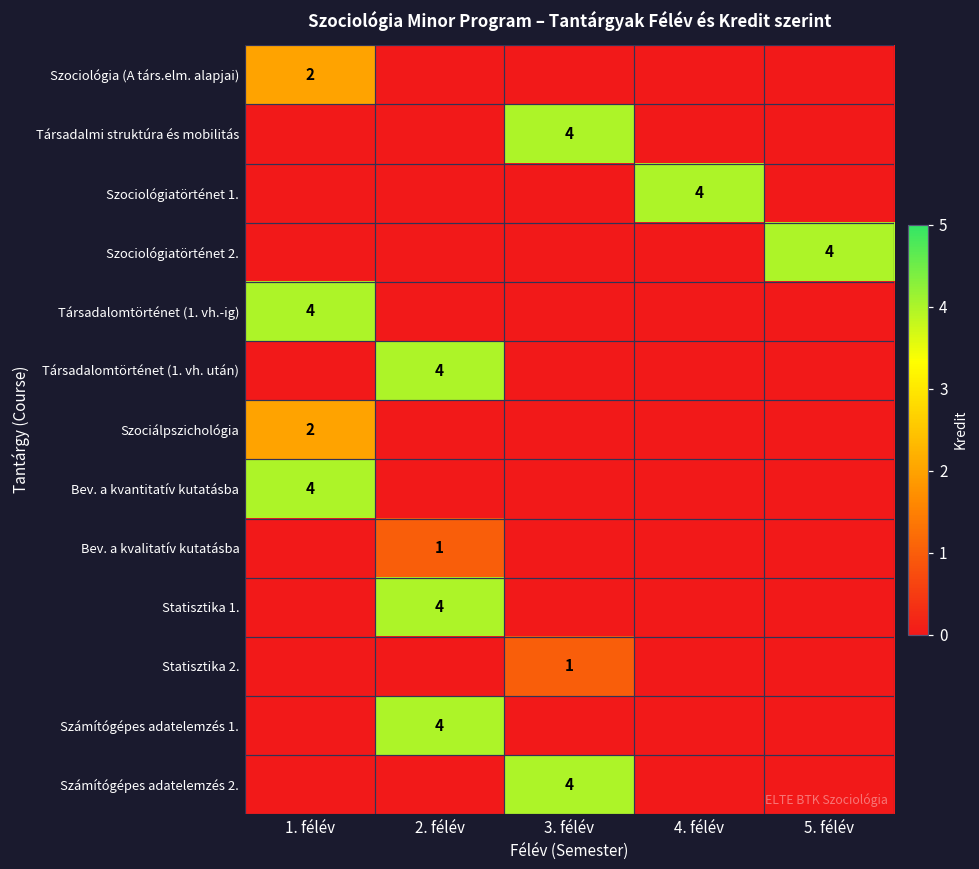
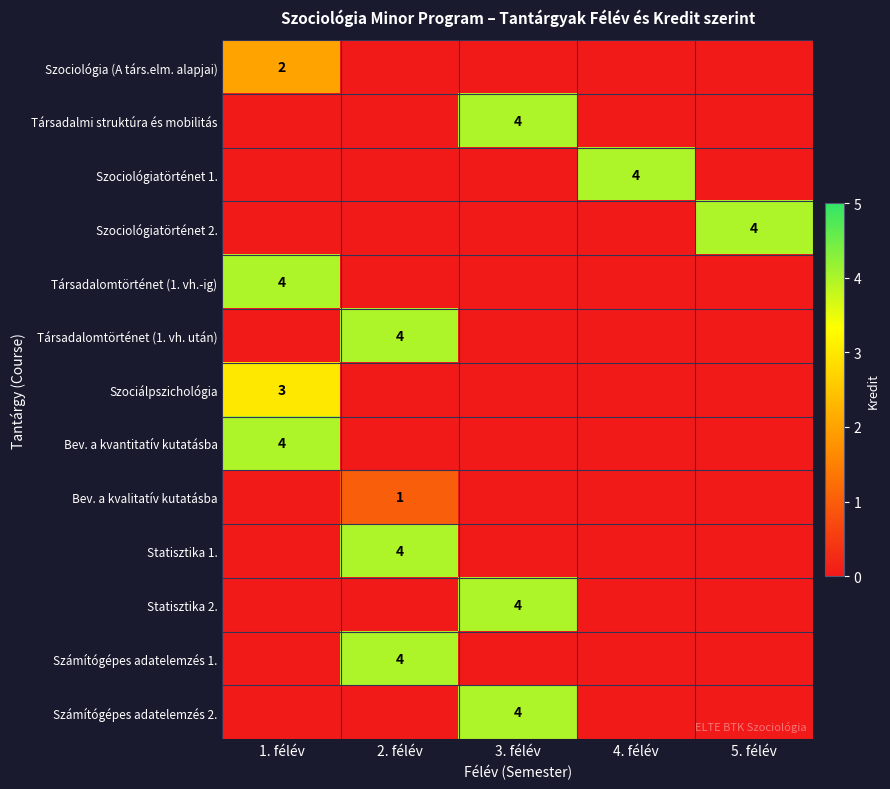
Szociálpszichológia, 1. félév: 2 -> 3
Statisztika 2., 3. félév: 1 -> 4
